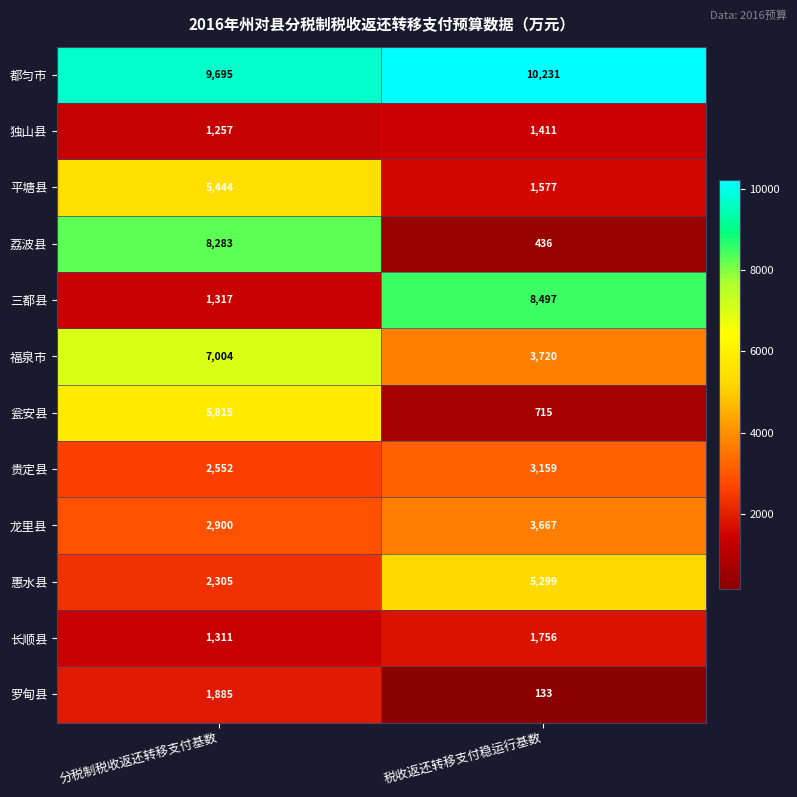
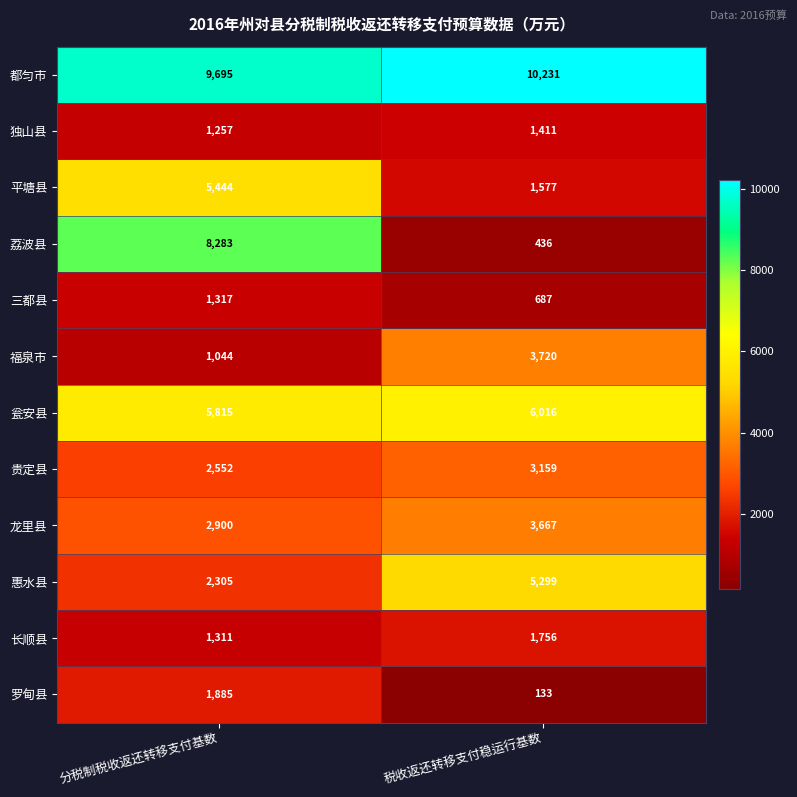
三都县, 税收返还转移支付稳运行基数: 8,497 -> 687
福泉市, 分税制税收返还转移支付基数: 7,004 -> 1,044
瓮安县, 税收返还转移支付稳运行基数: 715 -> 6,016
